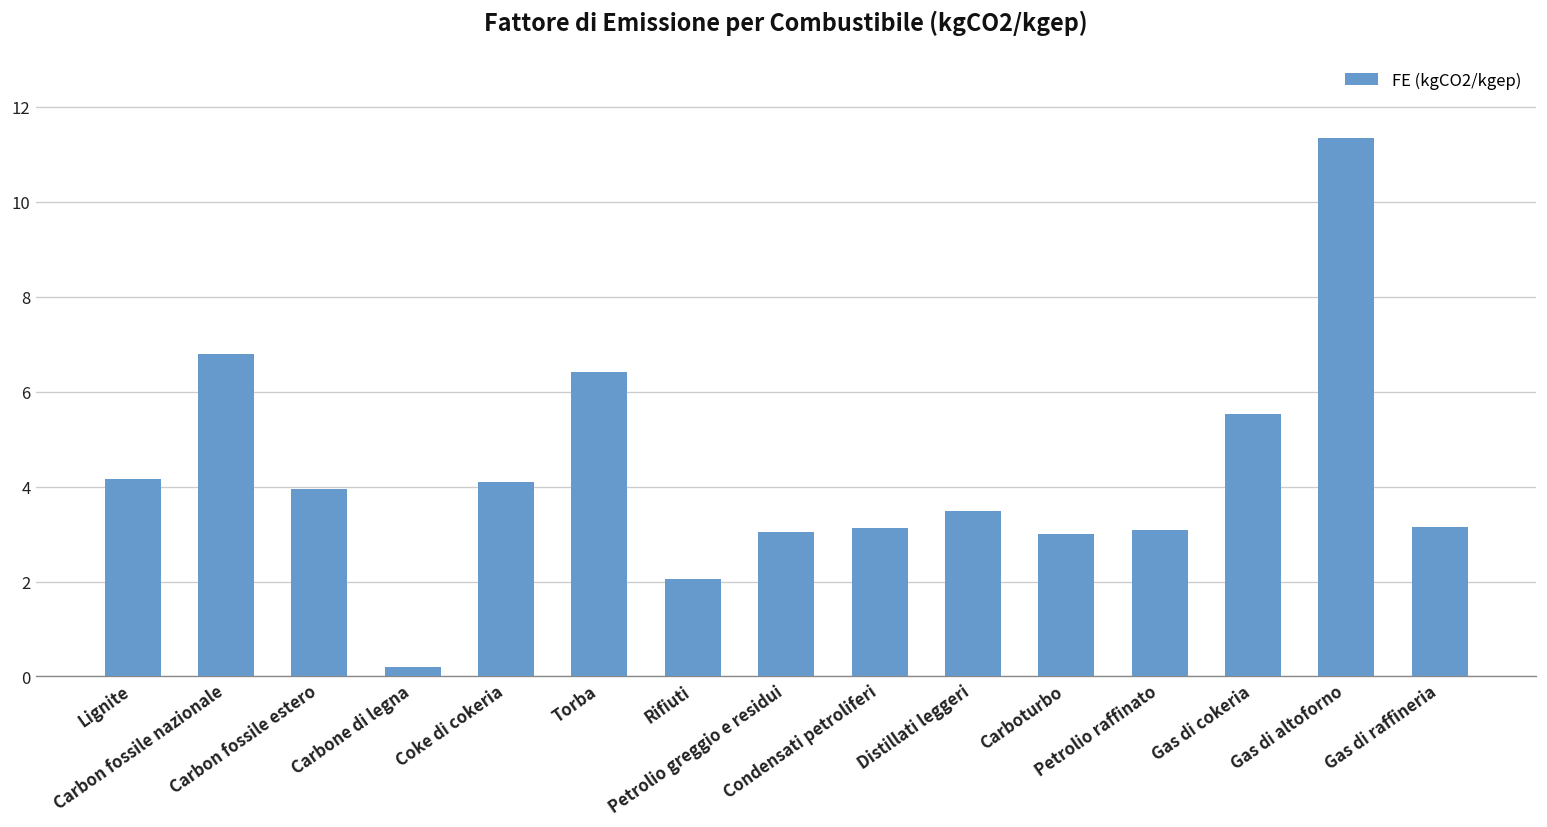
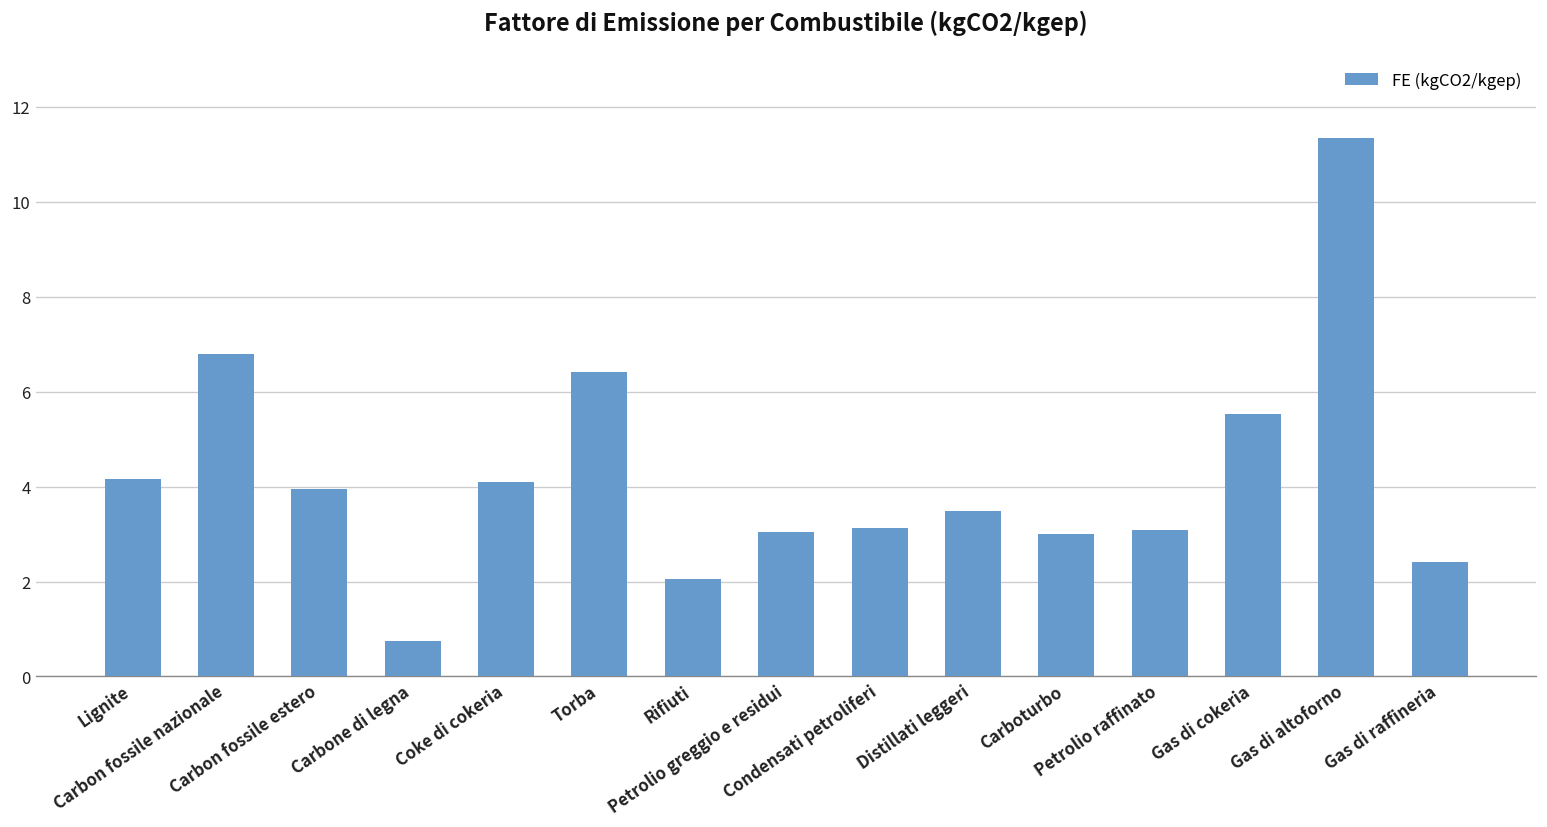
Carbone di legna: 0.2 -> 0.7
Gas di raffineria: 3.2 -> 2.4
